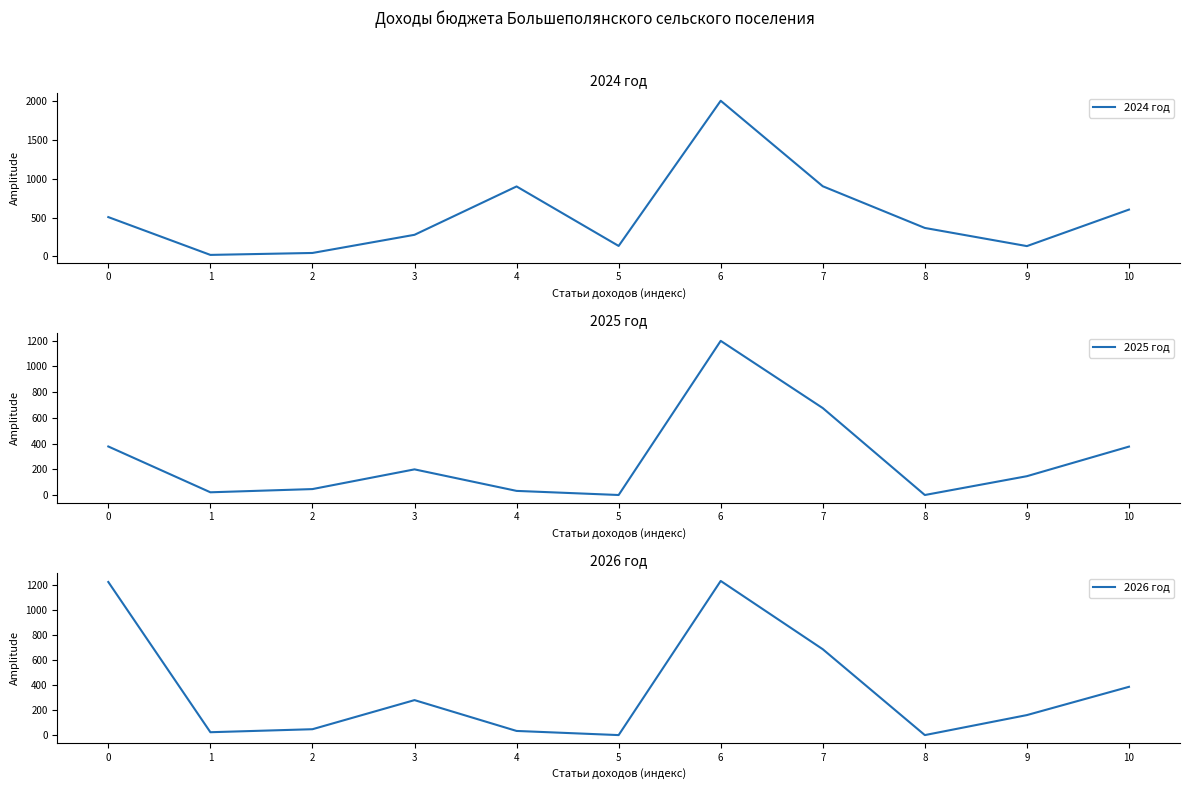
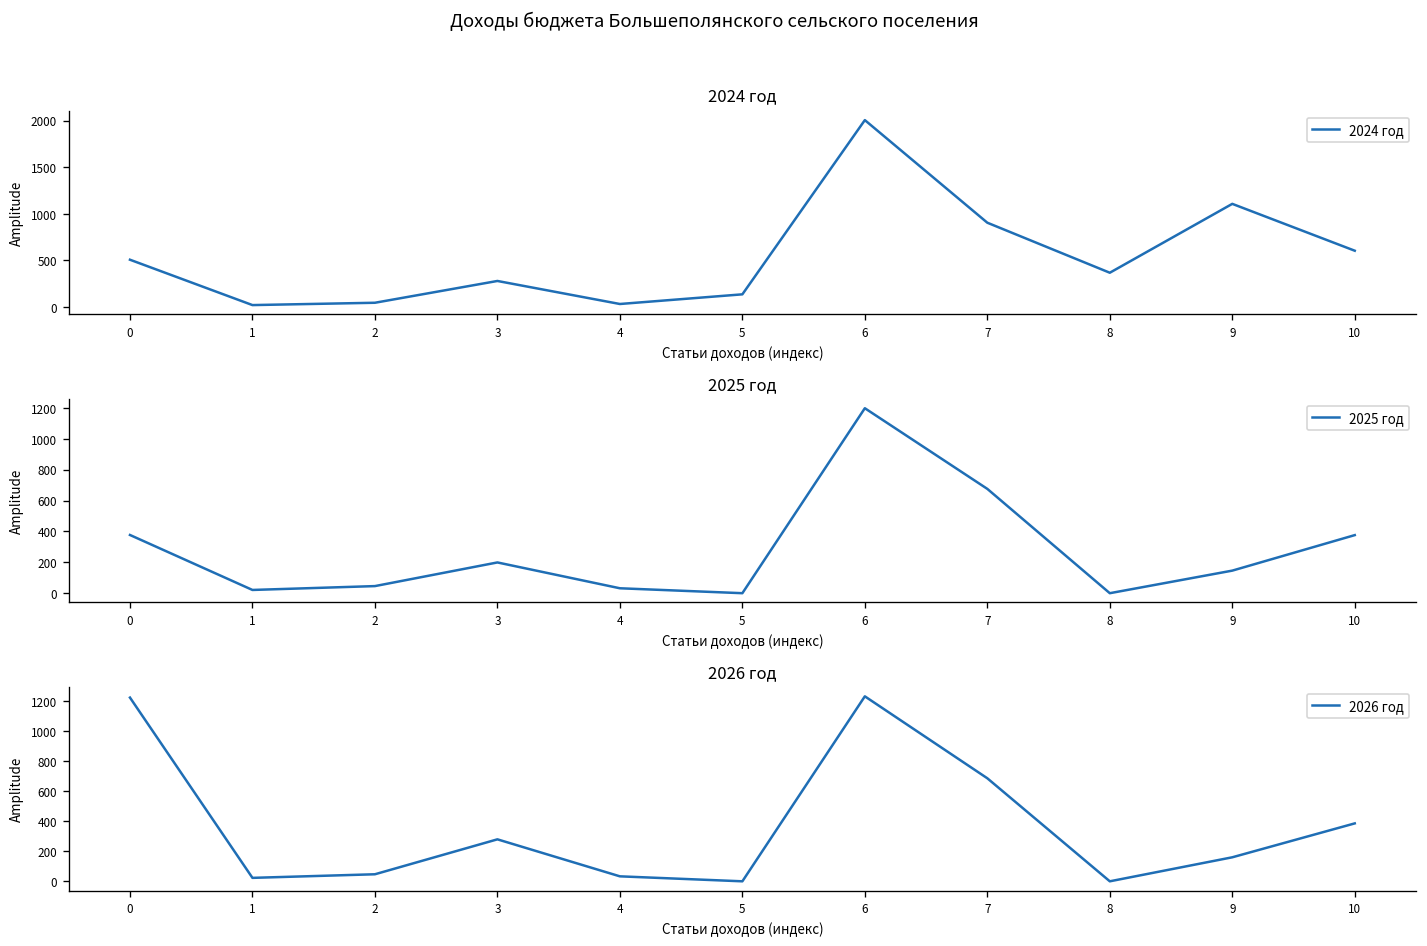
2024 год, 4: 900 -> 0
2024 год, 9: 100 -> 1100
